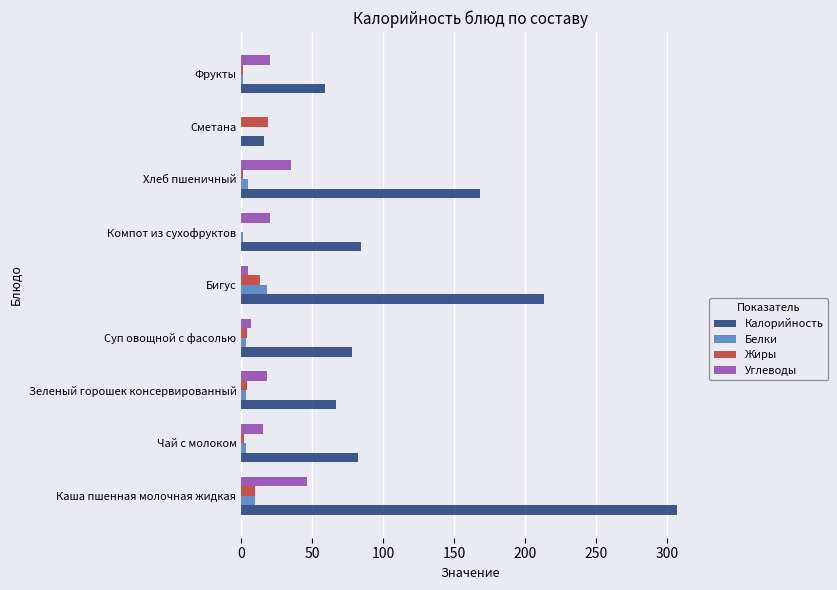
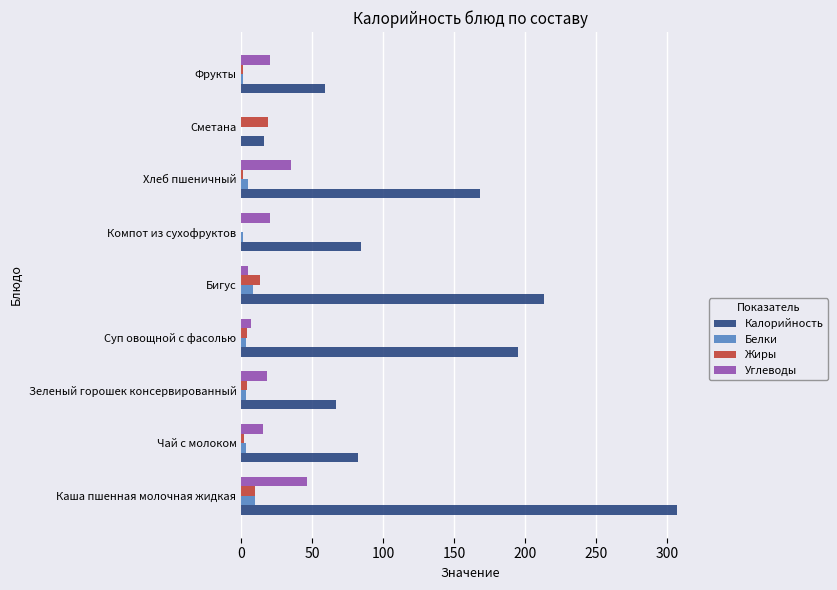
Белки, Бигус: 18 -> 8
Калорийность, Суп овощной с фасолью: 78 -> 195
